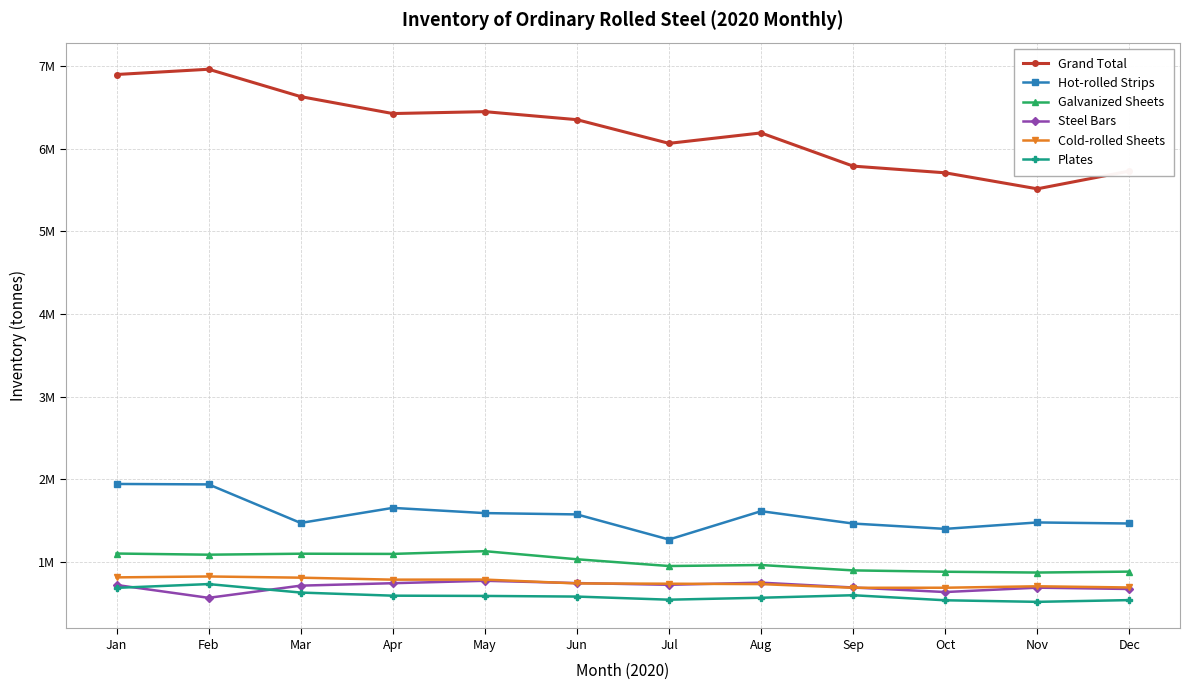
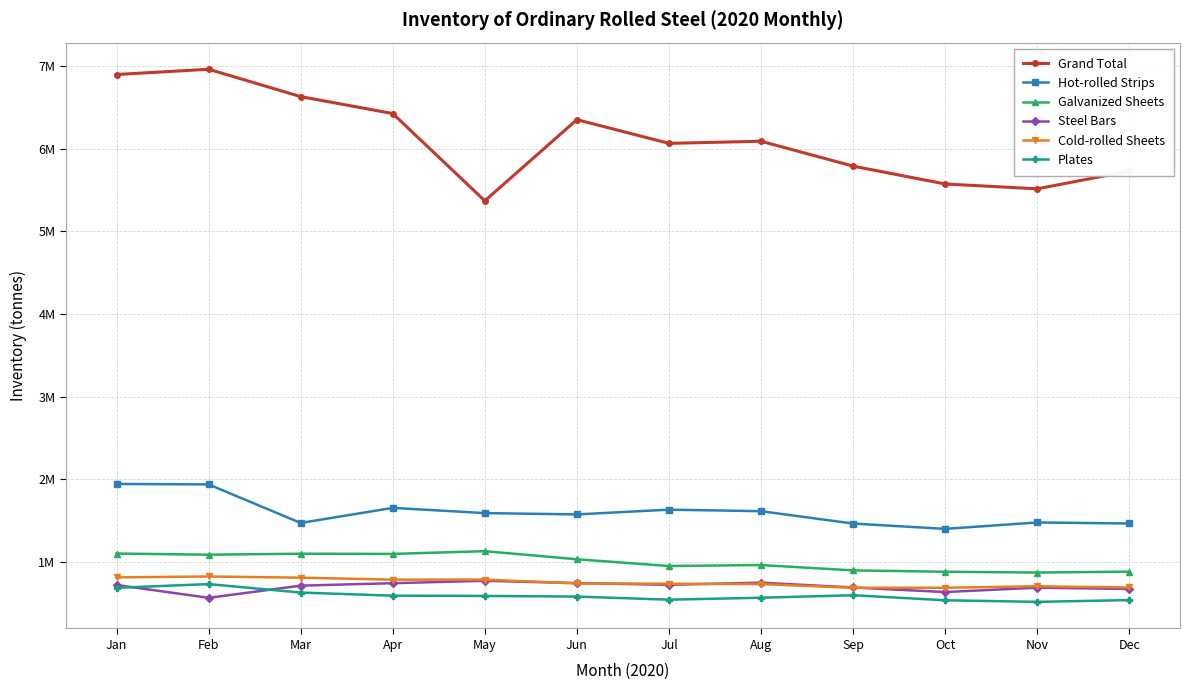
Grand Total, May: 6400000 -> 5400000
Hot-rolled Strips, Jul: 1300000 -> 1600000
Grand Total, Aug: 6200000 -> 6100000
Grand Total, Oct: 5700000 -> 5600000
